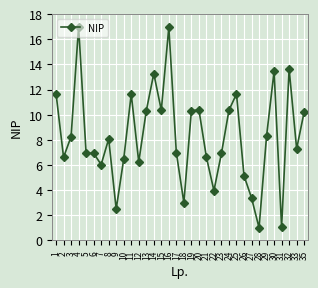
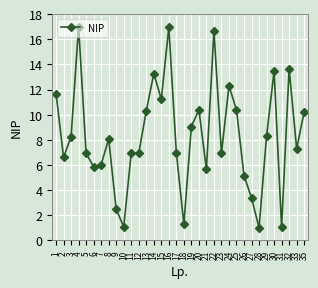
6: 6.9 -> 5.8
10: 6.5 -> 1.1
11: 11.6 -> 6.9
12: 6.2 -> 6.9
15: 10.4 -> 11.2
18: 3.0 -> 1.3
19: 10.3 -> 9.1
21: 6.6 -> 5.7
22: 4.0 -> 16.7
24: 10.4 -> 12.3
25: 11.6 -> 10.4
